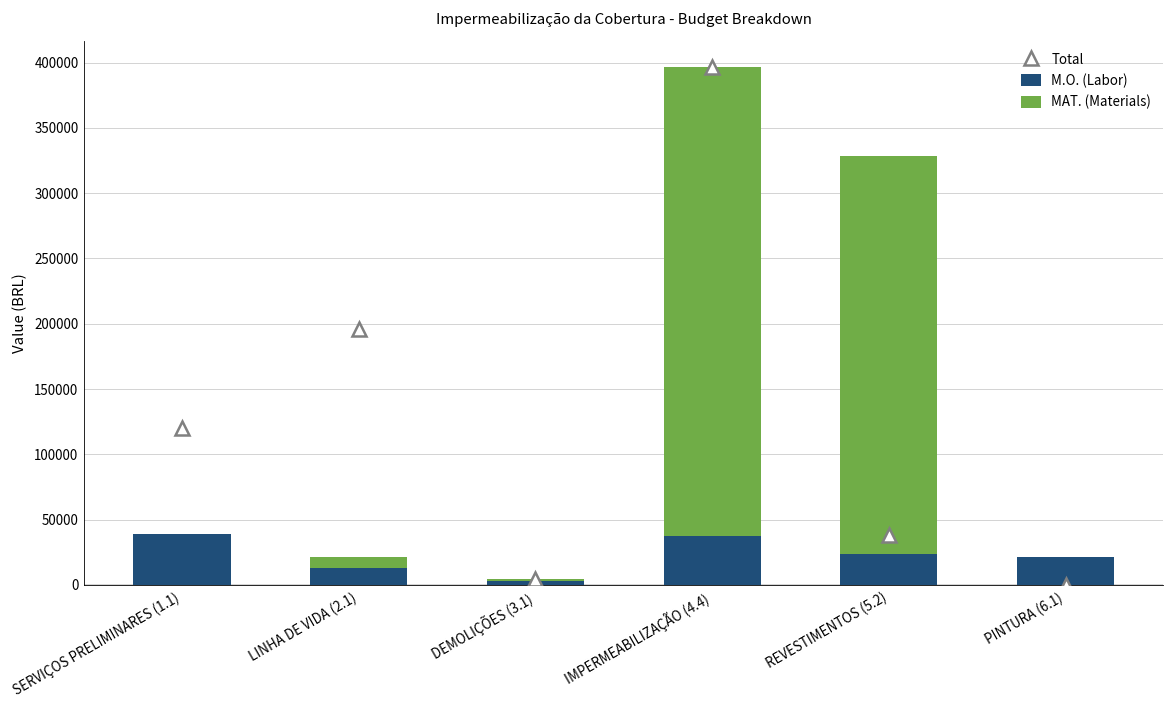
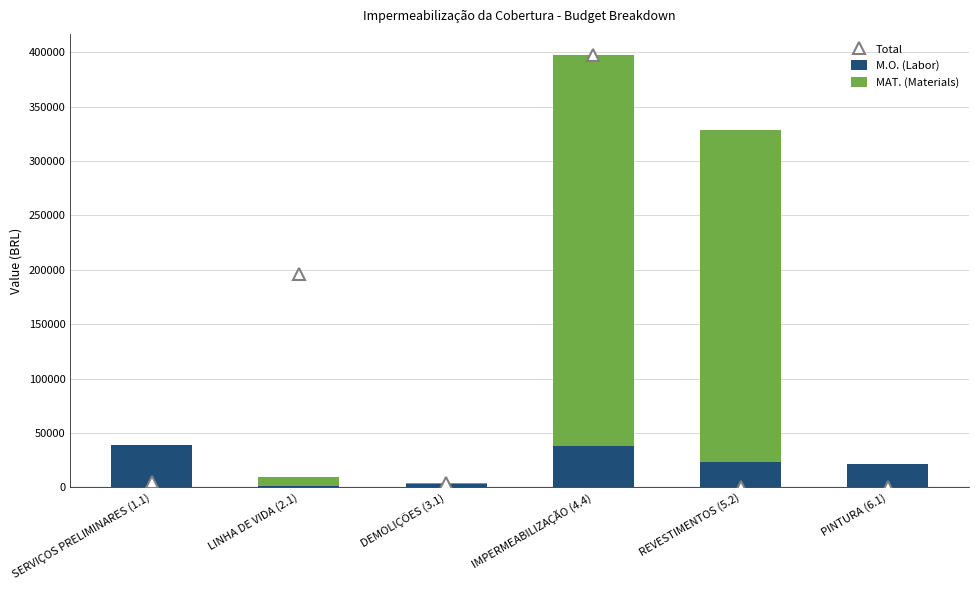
Total, SERVIÇOS PRELIMINARES (1.1): 120000 -> 5000
M.O. (Labor), LINHA DE VIDA (2.1): 13000 -> 1000
Total, REVESTIMENTOS (5.2): 38000 -> 1000
